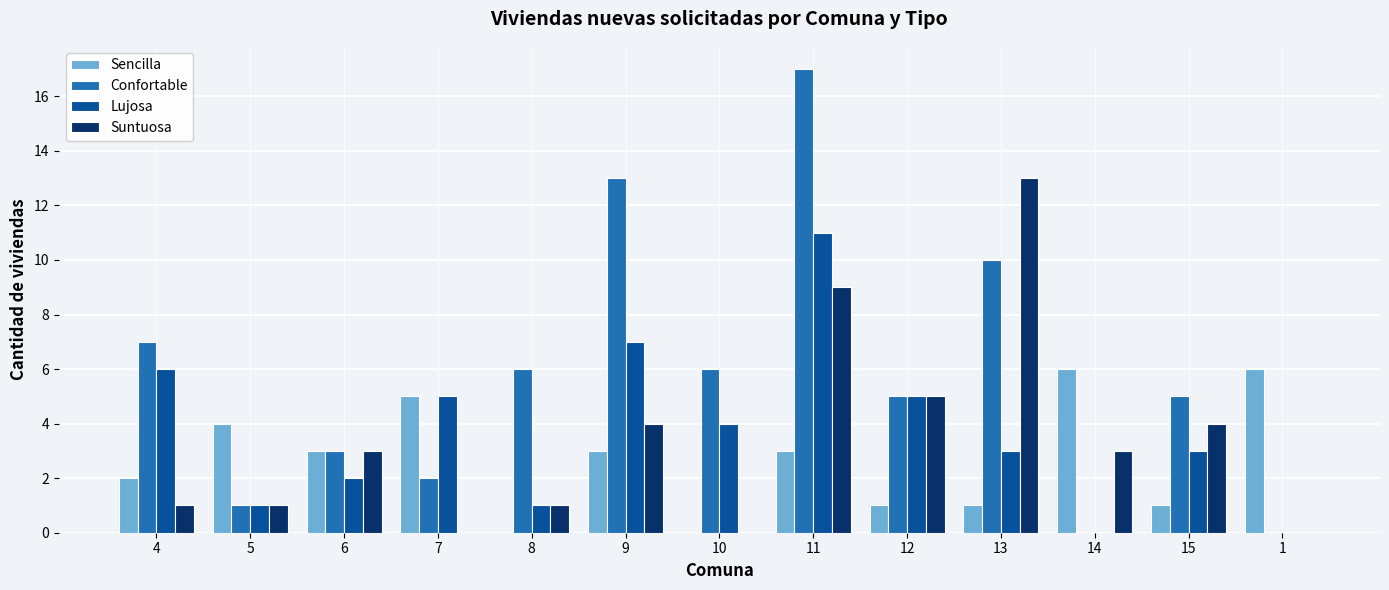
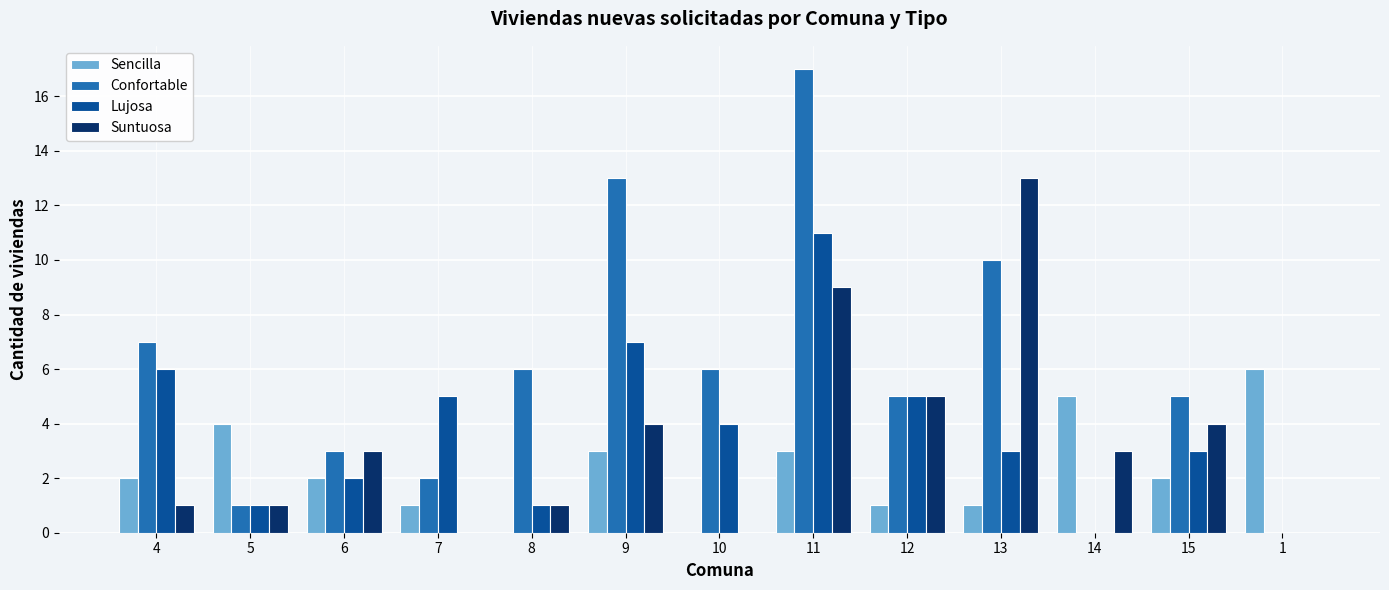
Sencilla, 6: 3 -> 2
Sencilla, 7: 5 -> 1
Sencilla, 14: 6 -> 5
Sencilla, 15: 1 -> 2
